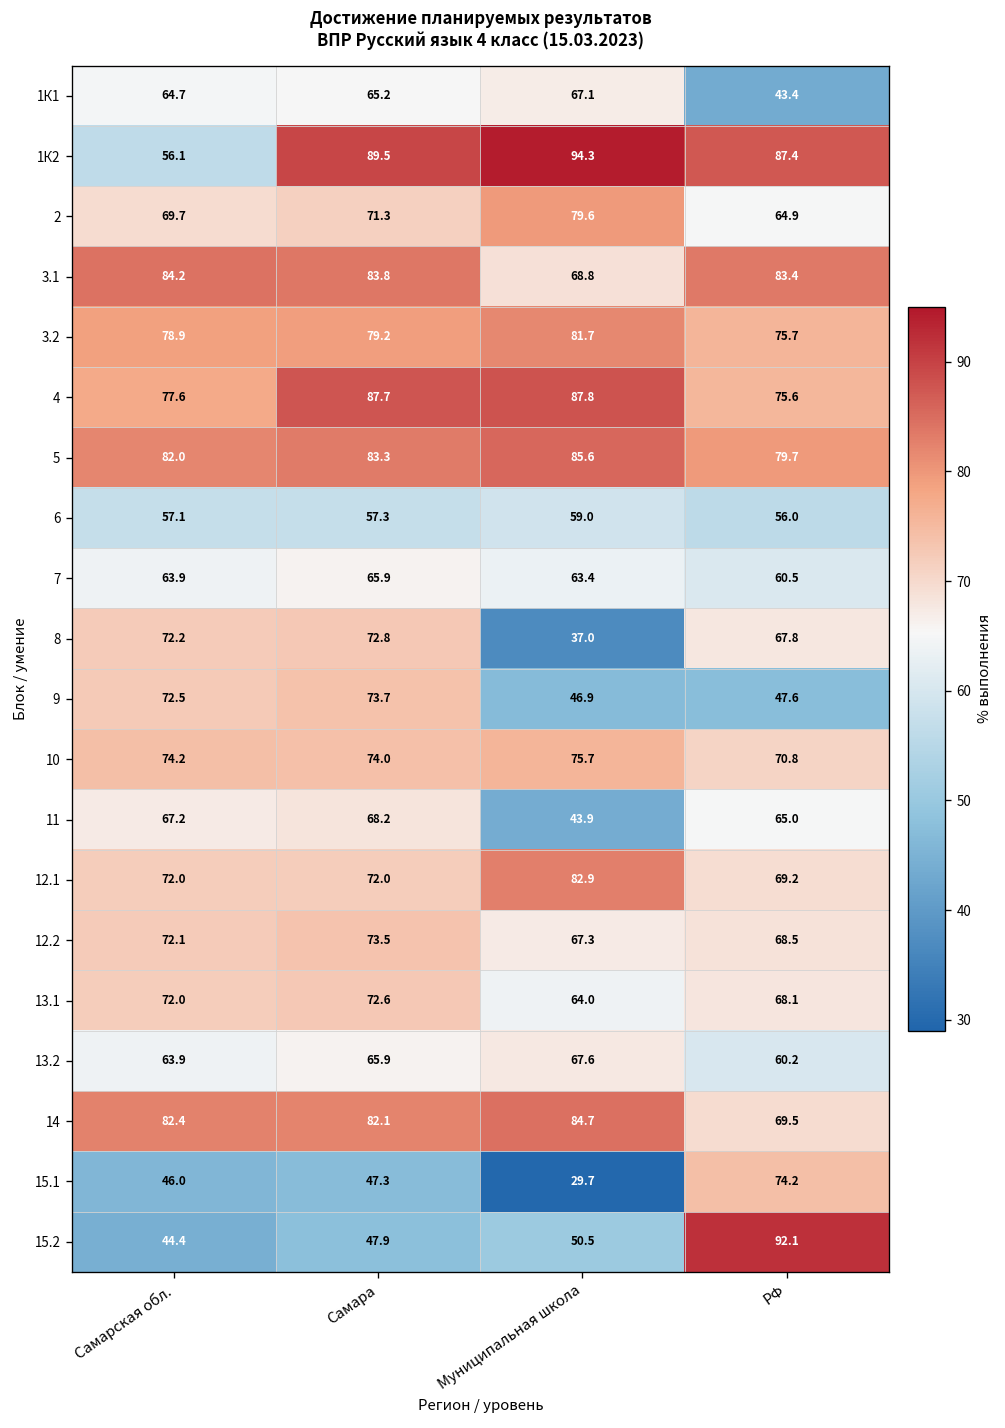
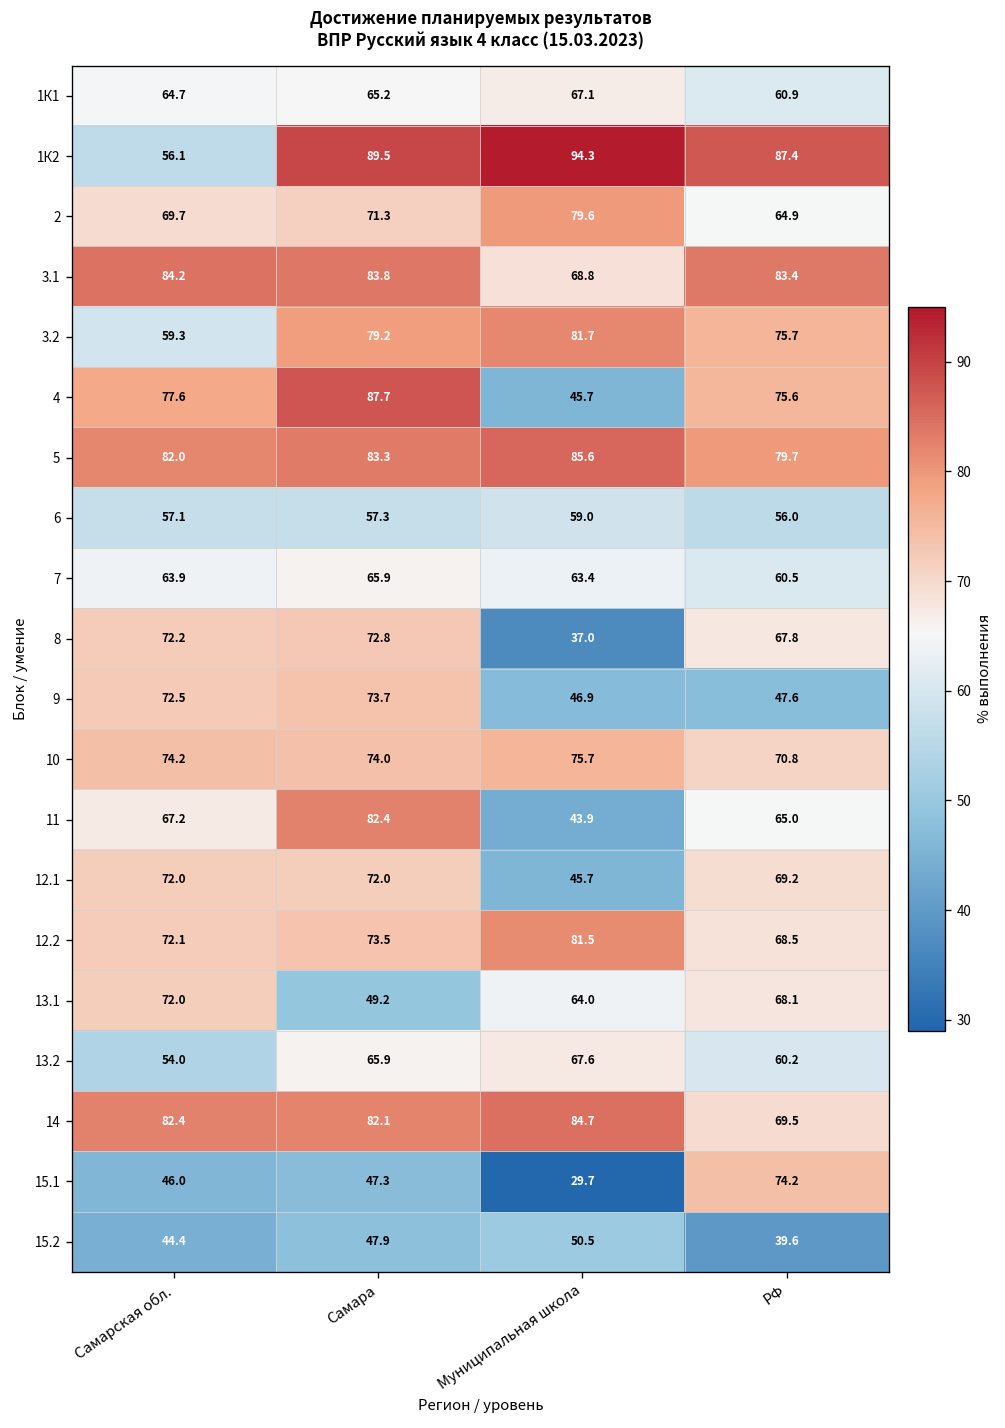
1К1, РФ: 43.4 -> 60.9
3.2, Самарская обл.: 78.9 -> 59.3
4, Муниципальная школа: 87.8 -> 45.7
11, Самара: 68.2 -> 82.4
12.1, Муниципальная школа: 82.9 -> 45.7
12.2, Муниципальная школа: 67.3 -> 81.5
13.1, Самара: 72.6 -> 49.2
13.2, Самарская обл.: 63.9 -> 54.0
15.2, РФ: 92.1 -> 39.6
